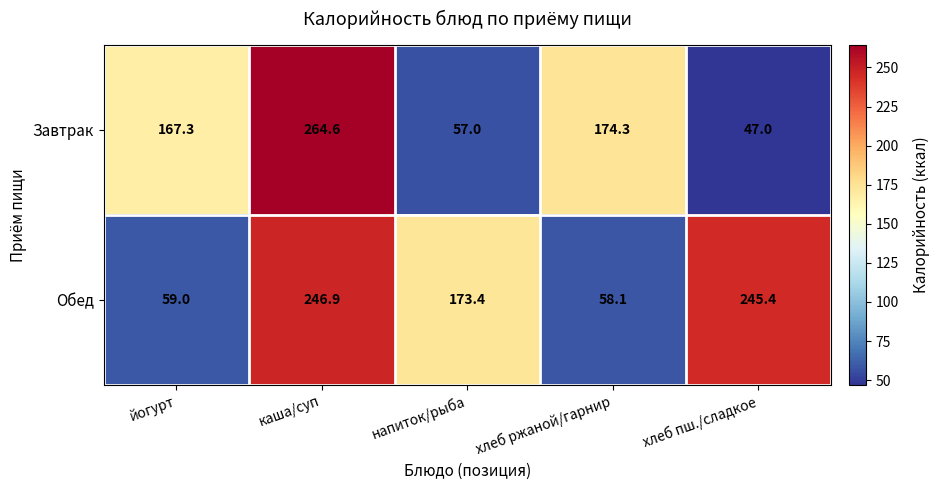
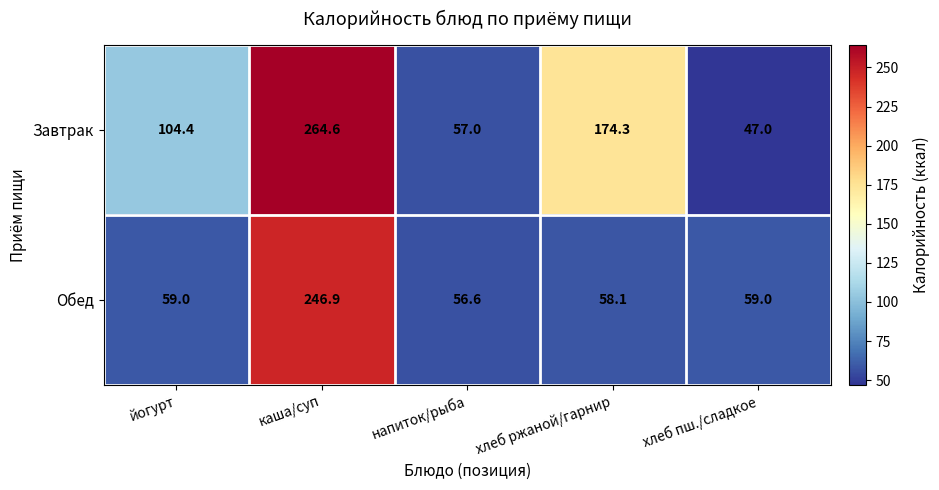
Завтрак, йогурт: 167.3 -> 104.4
Обед, напиток/рыба: 173.4 -> 56.6
Обед, хлеб пш./сладкое: 245.4 -> 59.0
